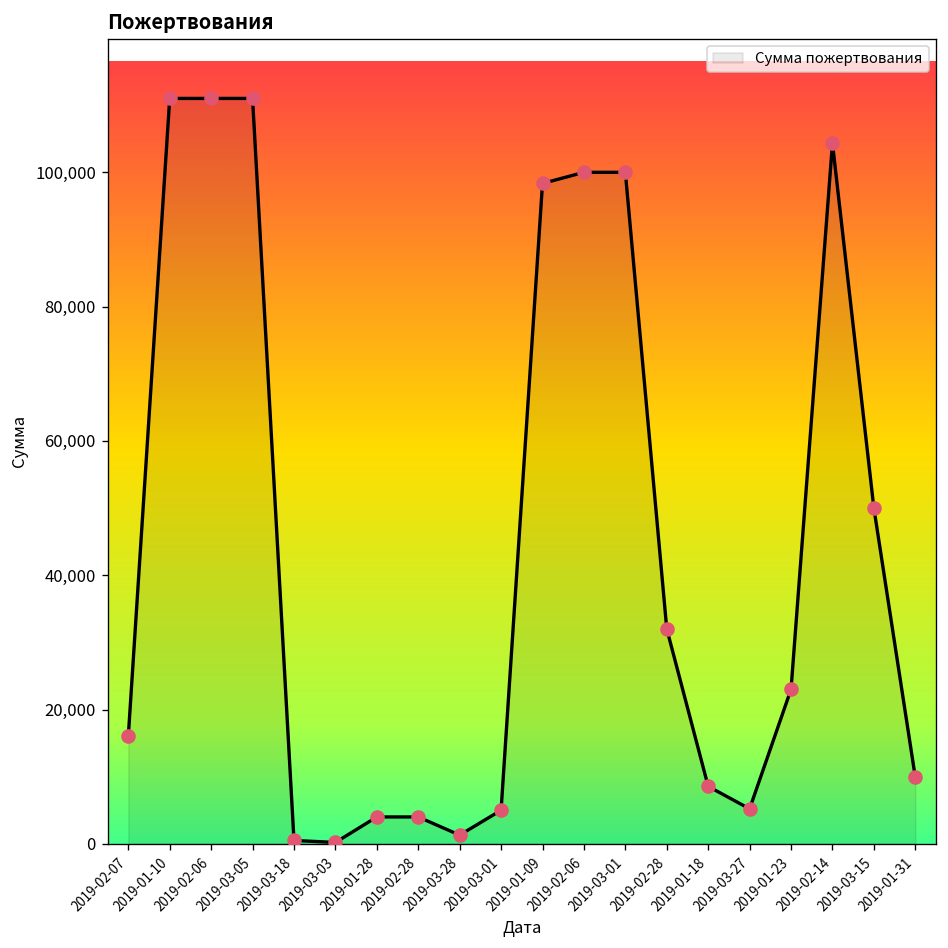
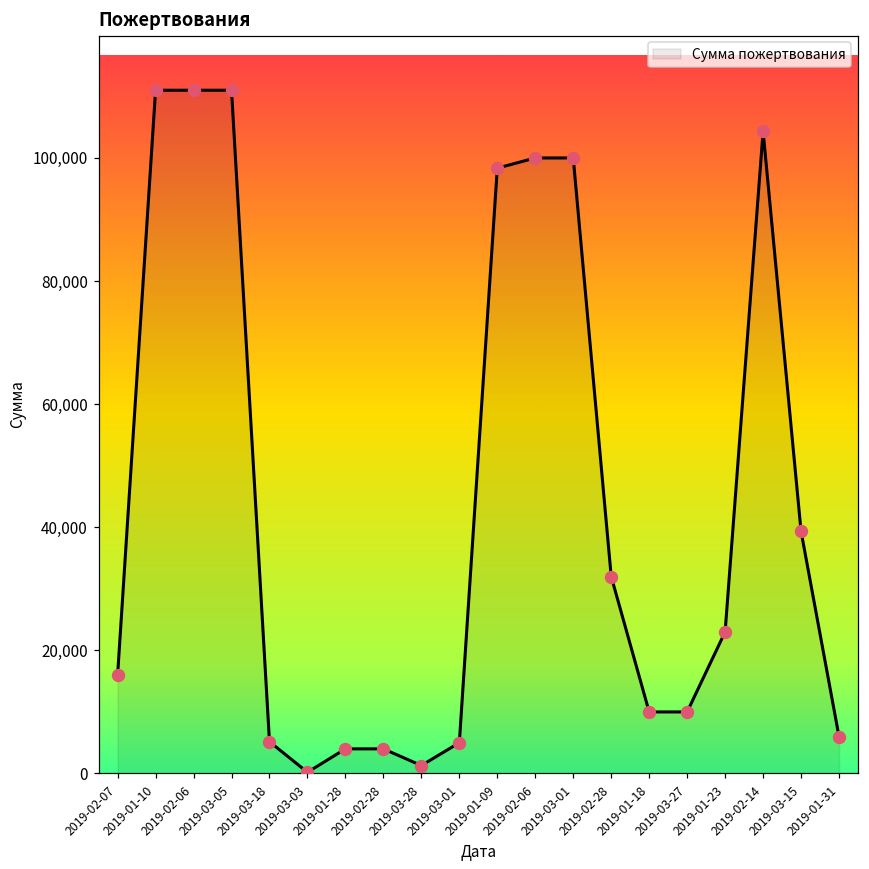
2019-03-18: 1,000 -> 5,000
2019-01-18: 9,000 -> 10,000
2019-03-27: 5,000 -> 10,000
2019-03-15: 50,000 -> 39,000
2019-01-31: 10,000 -> 6,000
